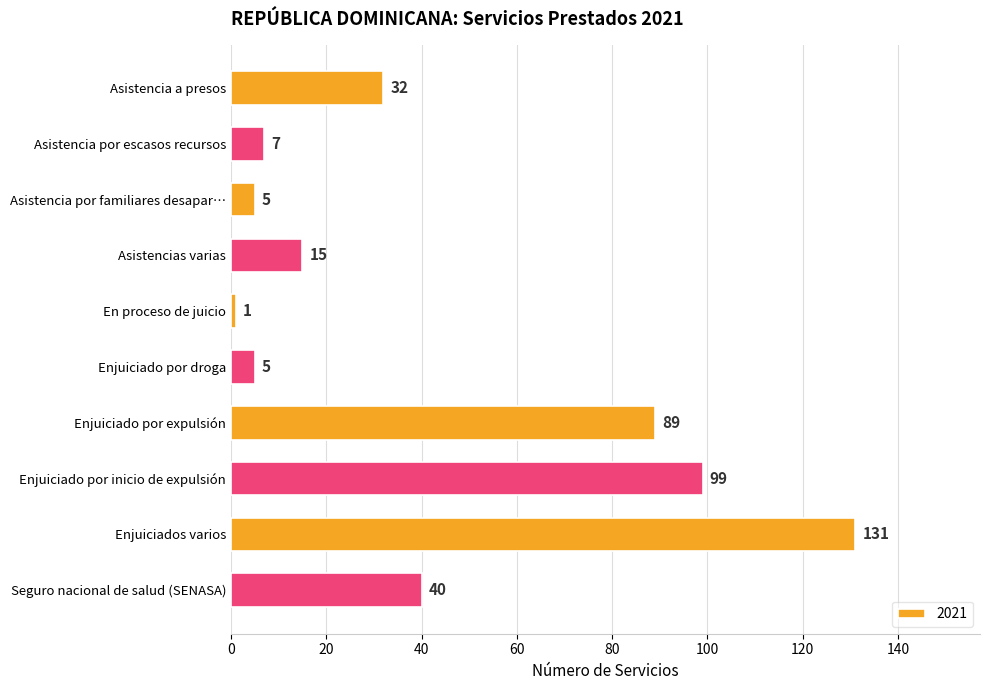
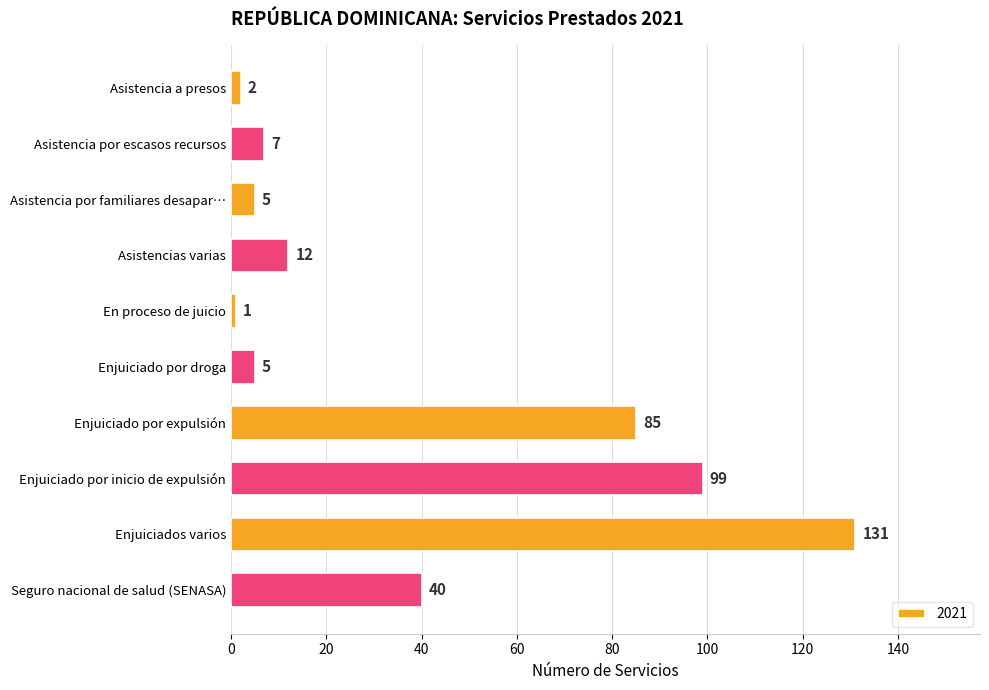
Asistencia a presos: 32 -> 2
Asistencias varias: 15 -> 12
Enjuiciado por expulsión: 89 -> 85
